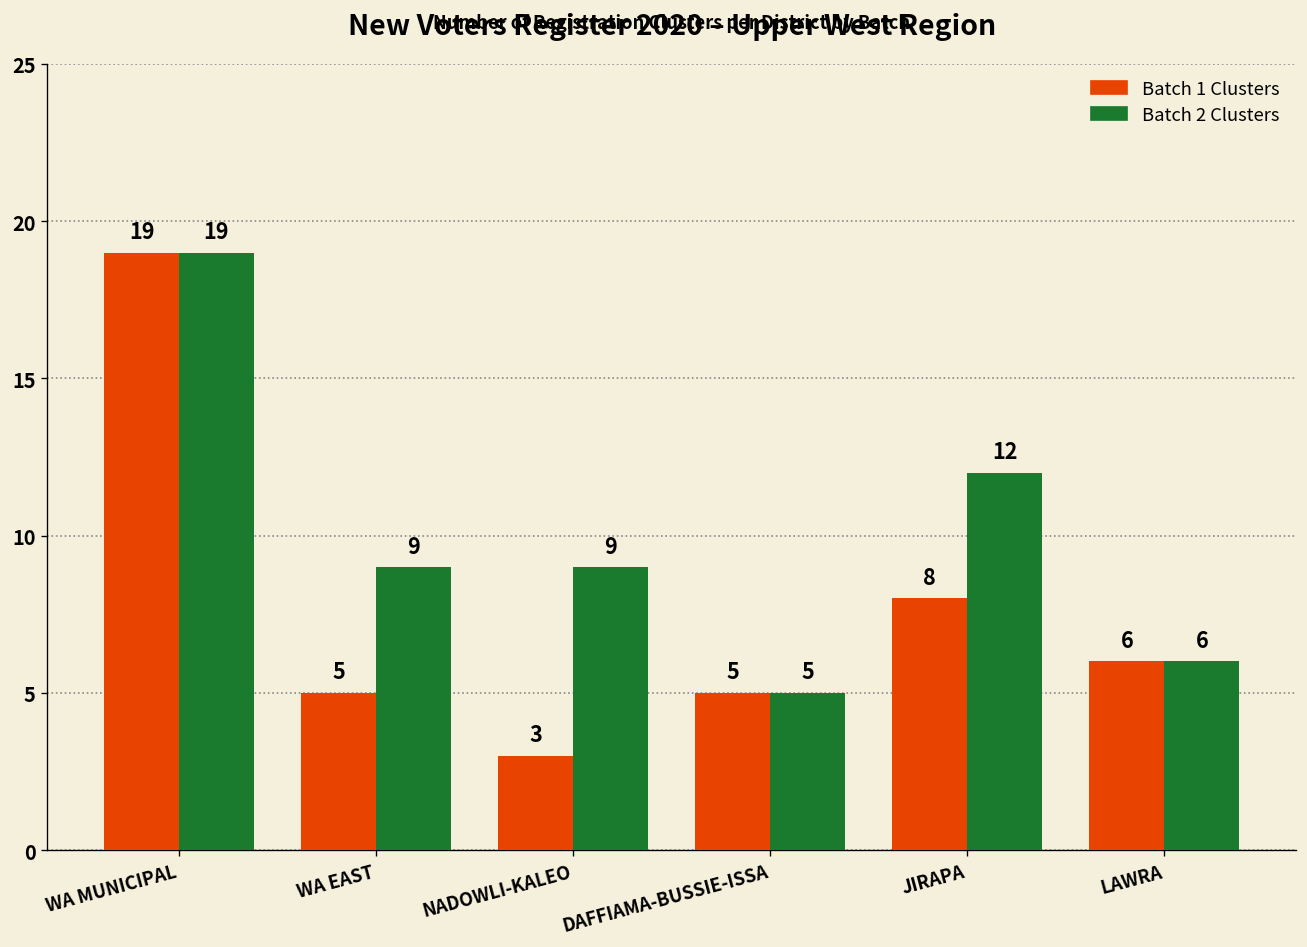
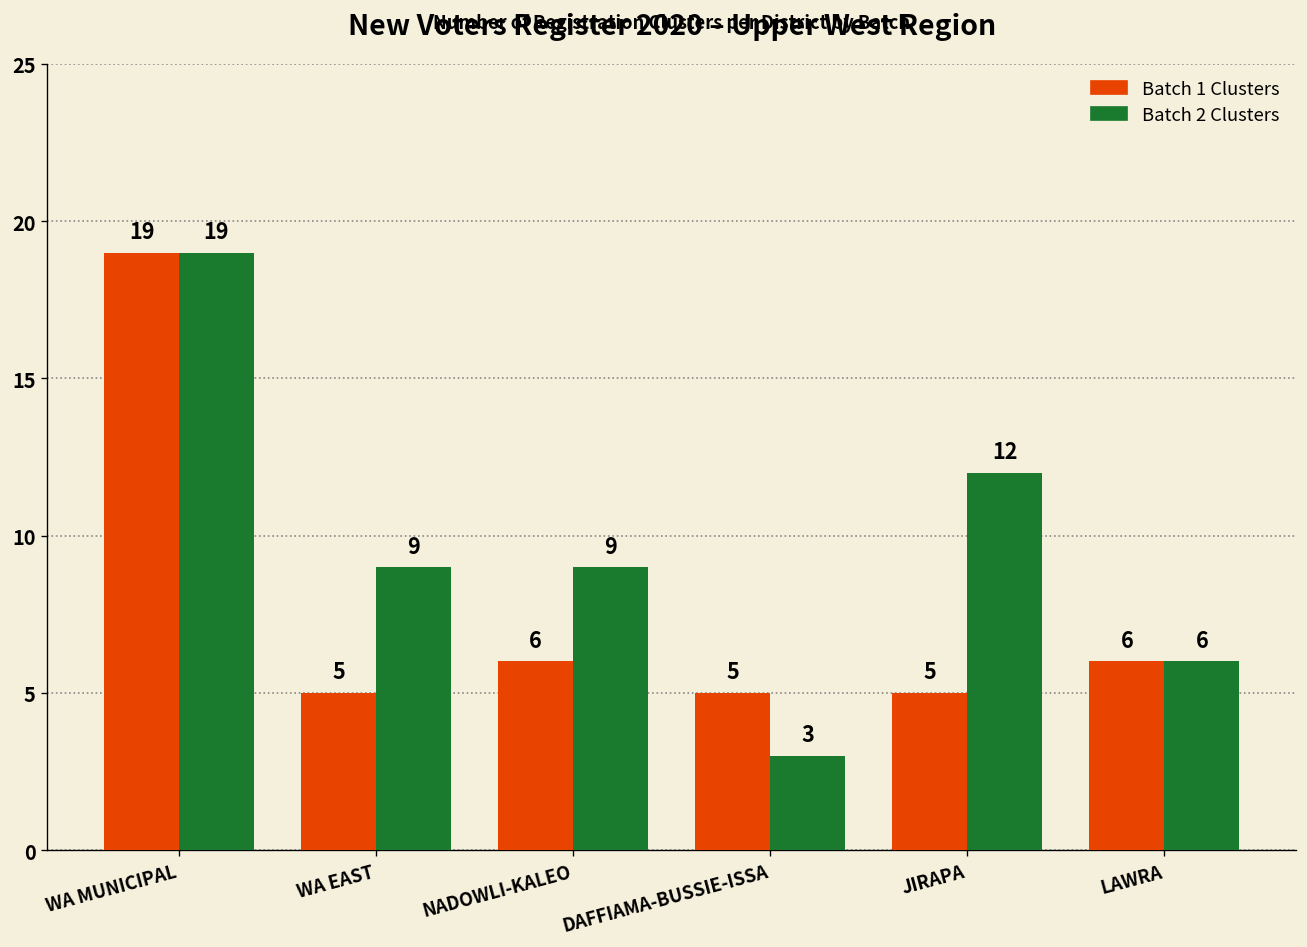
Batch 1 Clusters, NADOWLI-KALEO: 3 -> 6
Batch 2 Clusters, DAFFIAMA-BUSSIE-ISSA: 5 -> 3
Batch 1 Clusters, JIRAPA: 8 -> 5
